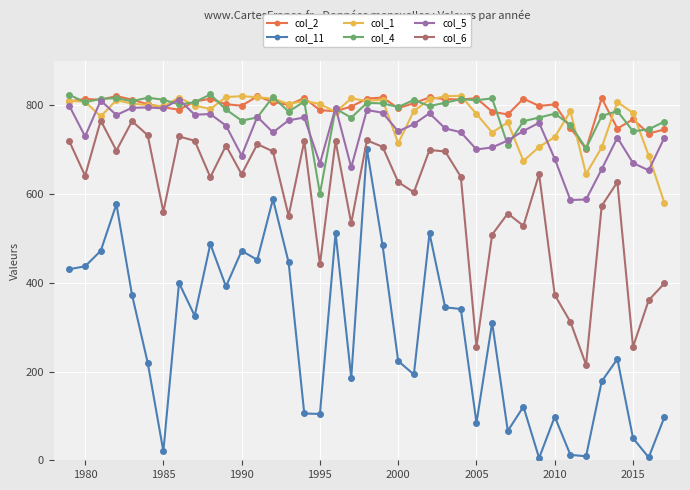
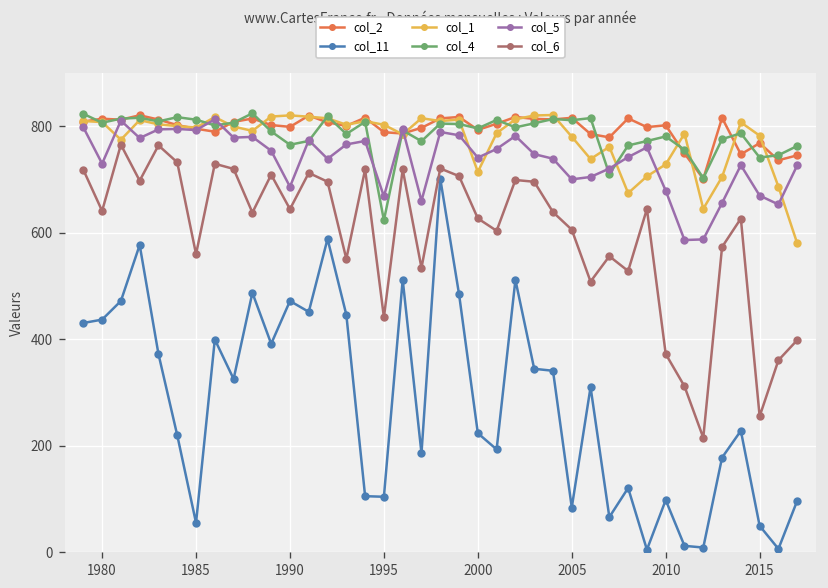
col_11, 1985: 20 -> 60
col_4, 1995: 600 -> 620
col_6, 2005: 260 -> 610
